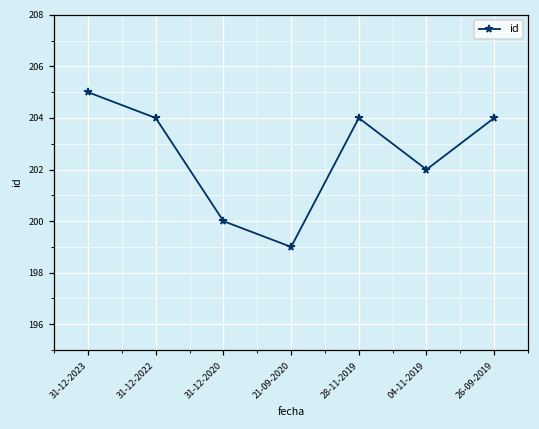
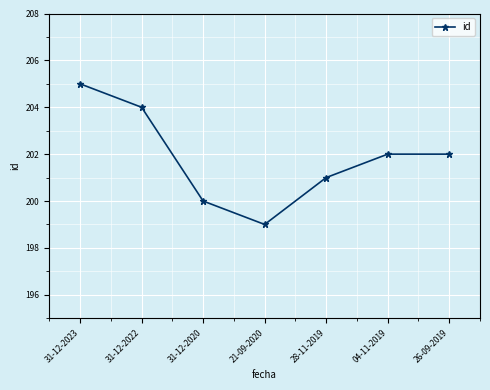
28-11-2019: 204 -> 201
26-09-2019: 204 -> 202
